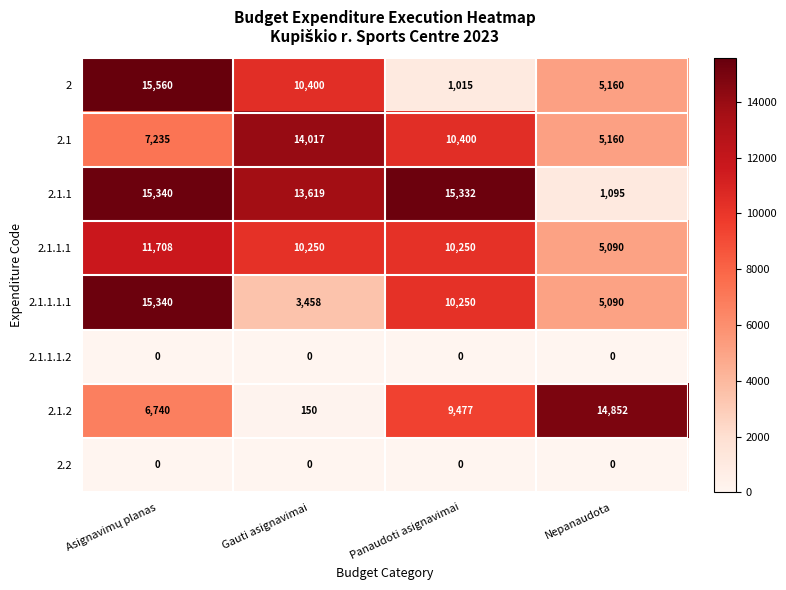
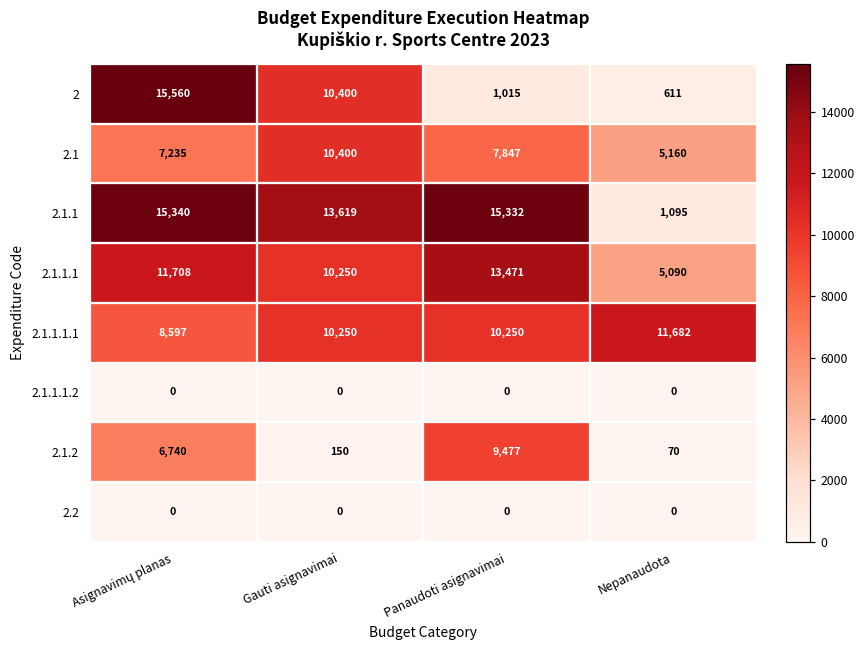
2, Nepanaudota: 5,160 -> 611
2.1, Gauti asignavimai: 14,017 -> 10,400
2.1, Panaudoti asignavimai: 10,400 -> 7,847
2.1.1.1, Panaudoti asignavimai: 10,250 -> 13,471
2.1.1.1.1, Asignavimų planas: 15,340 -> 8,597
2.1.1.1.1, Gauti asignavimai: 3,458 -> 10,250
2.1.1.1.1, Nepanaudota: 5,090 -> 11,682
2.1.2, Nepanaudota: 14,852 -> 70
